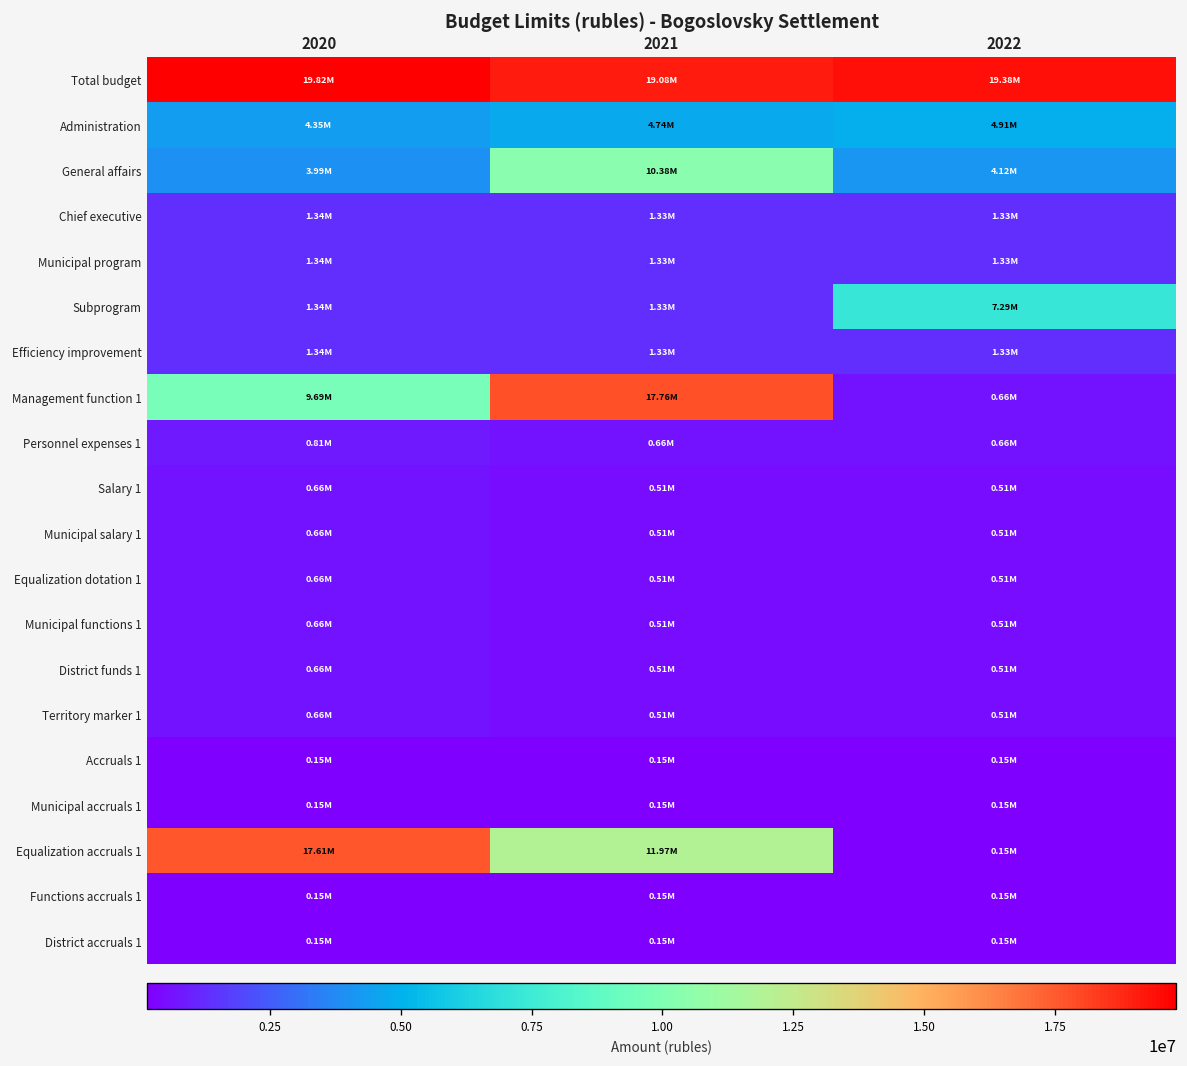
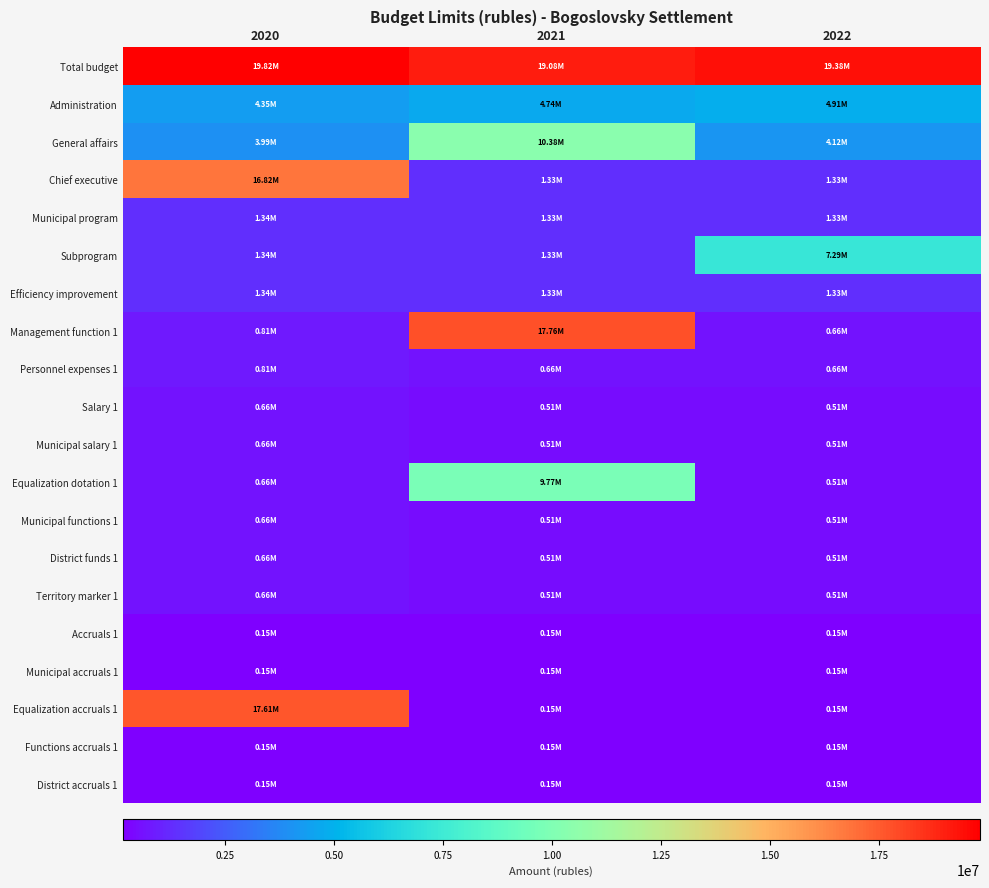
Chief executive, 2020: 1.34M -> 16.82M
Management function 1, 2020: 9.69M -> 0.81M
Equalization dotation 1, 2021: 0.51M -> 9.77M
Equalization accruals 1, 2021: 11.97M -> 0.15M
